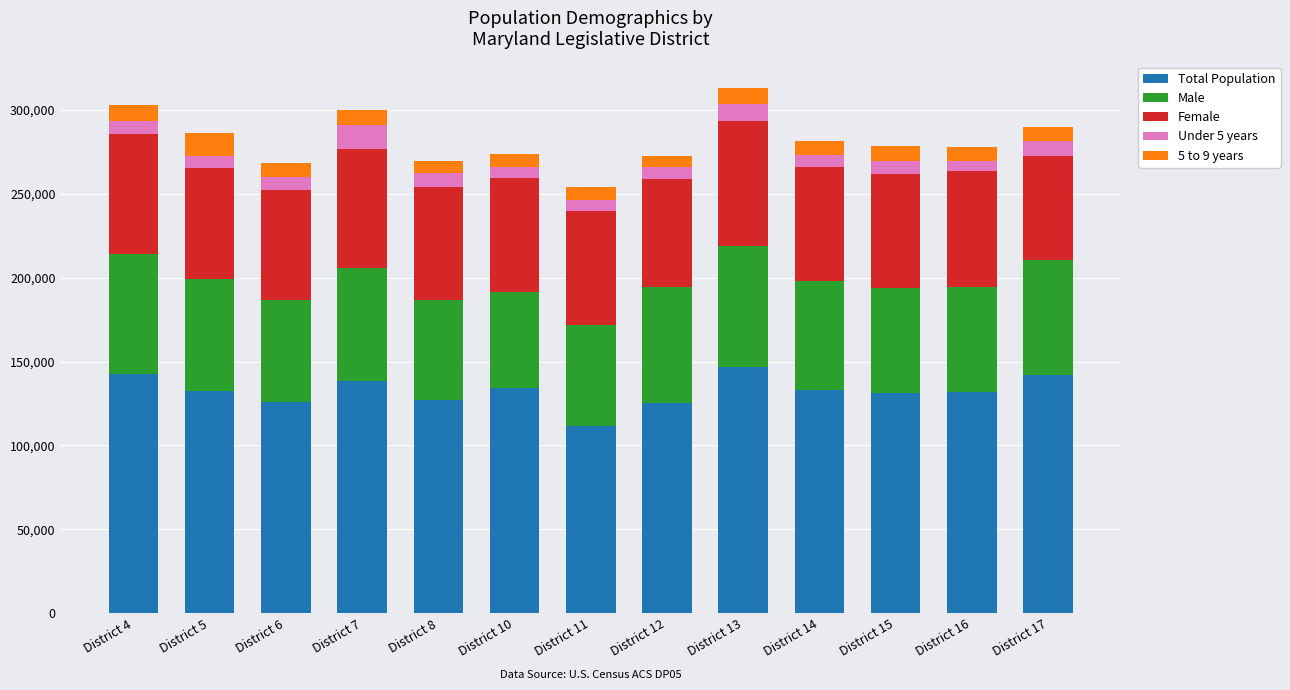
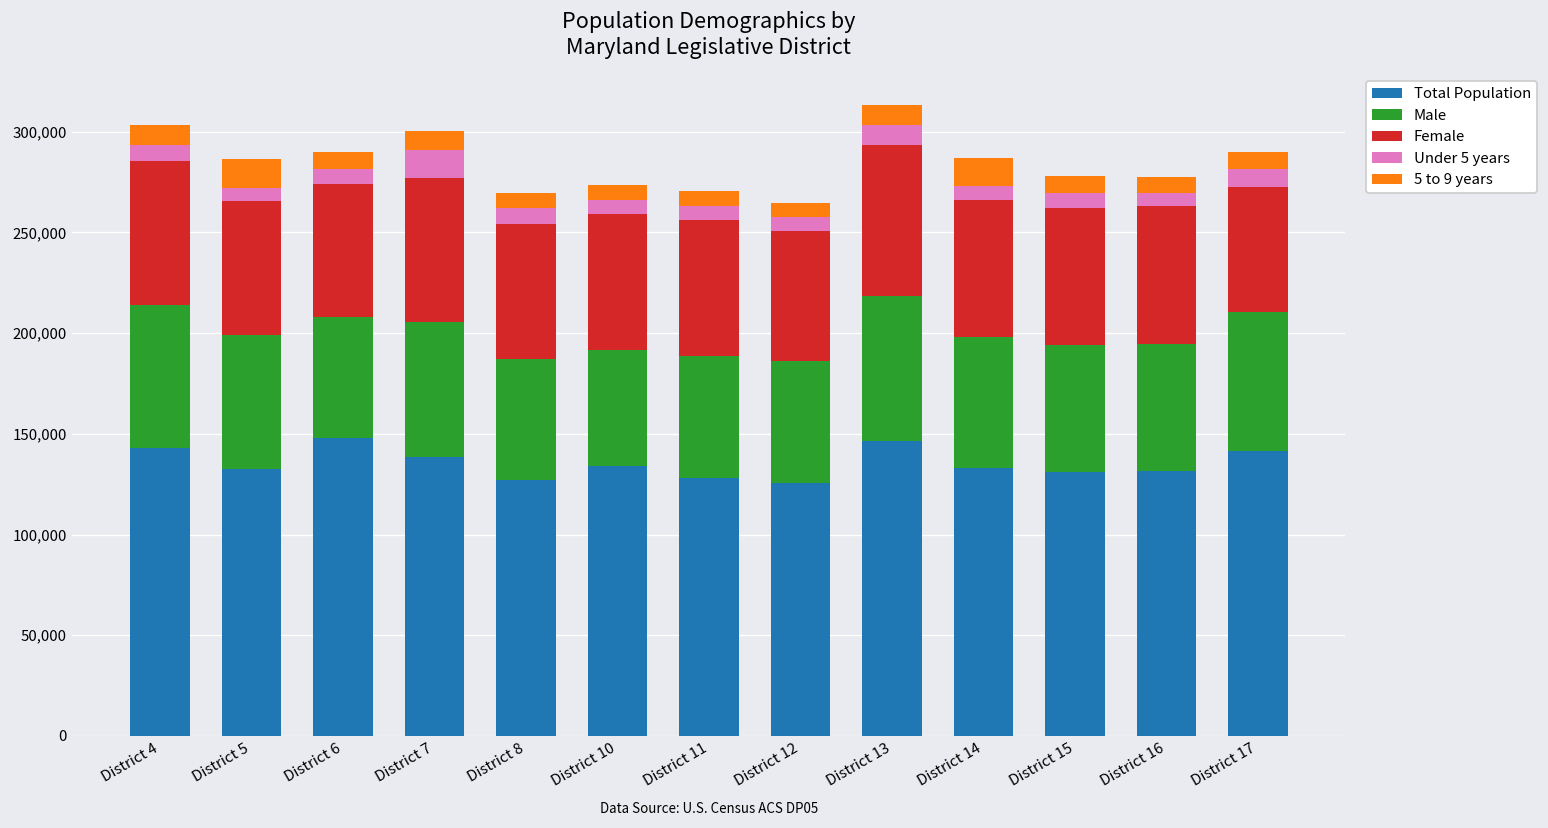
Total Population, District 6: 126,000 -> 148,000
Total Population, District 11: 111,000 -> 128,000
Male, District 12: 69,000 -> 61,000
5 to 9 years, District 14: 8,000 -> 14,000
